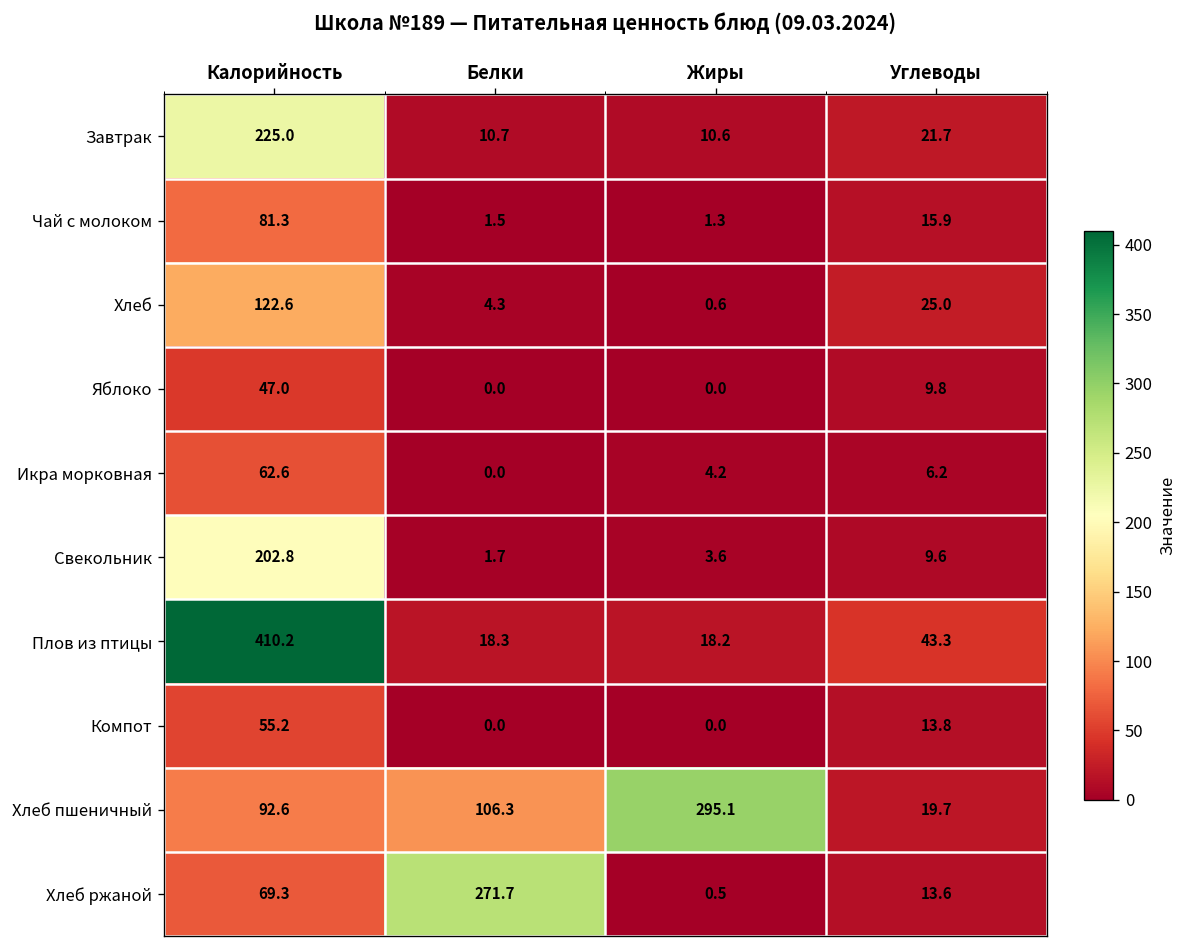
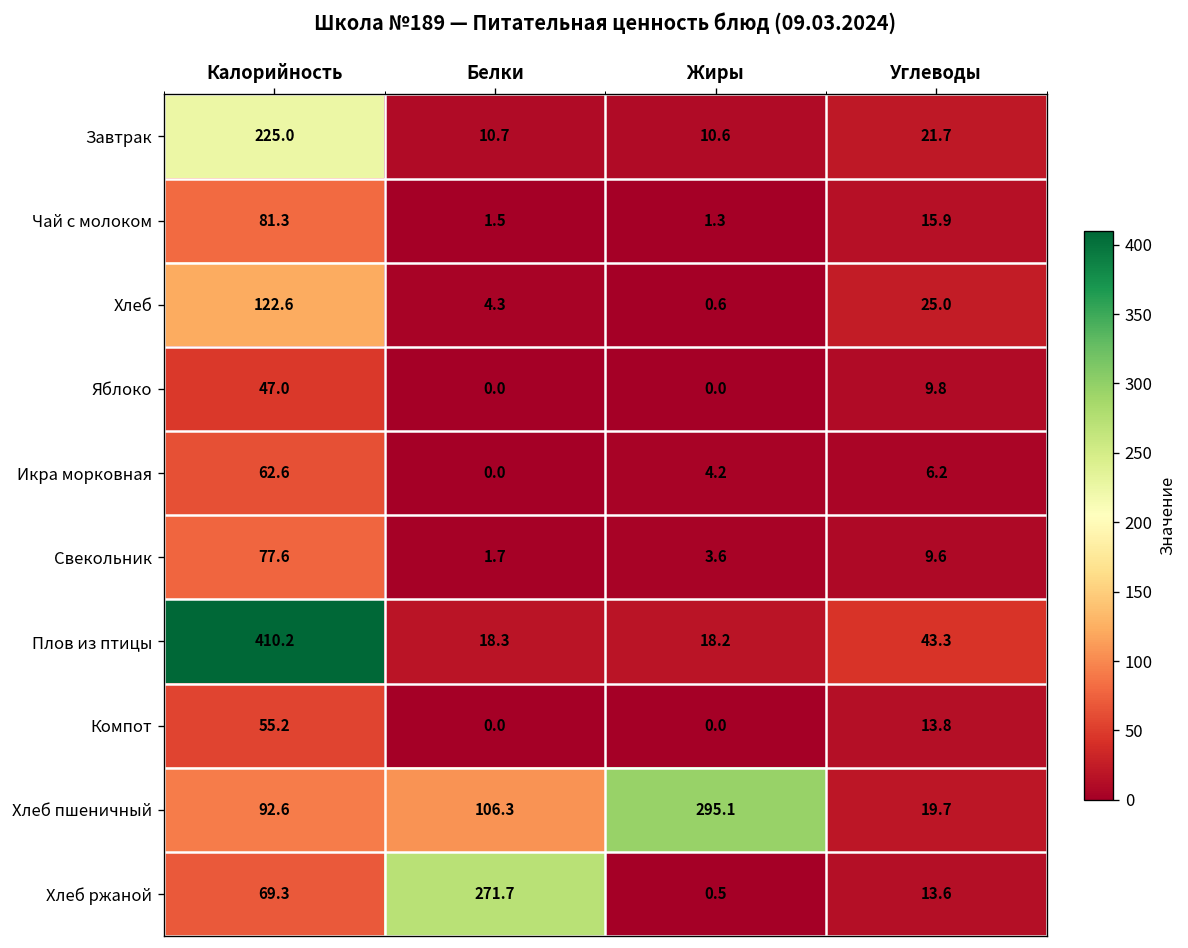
Свекольник, Калорийность: 202.8 -> 77.6
